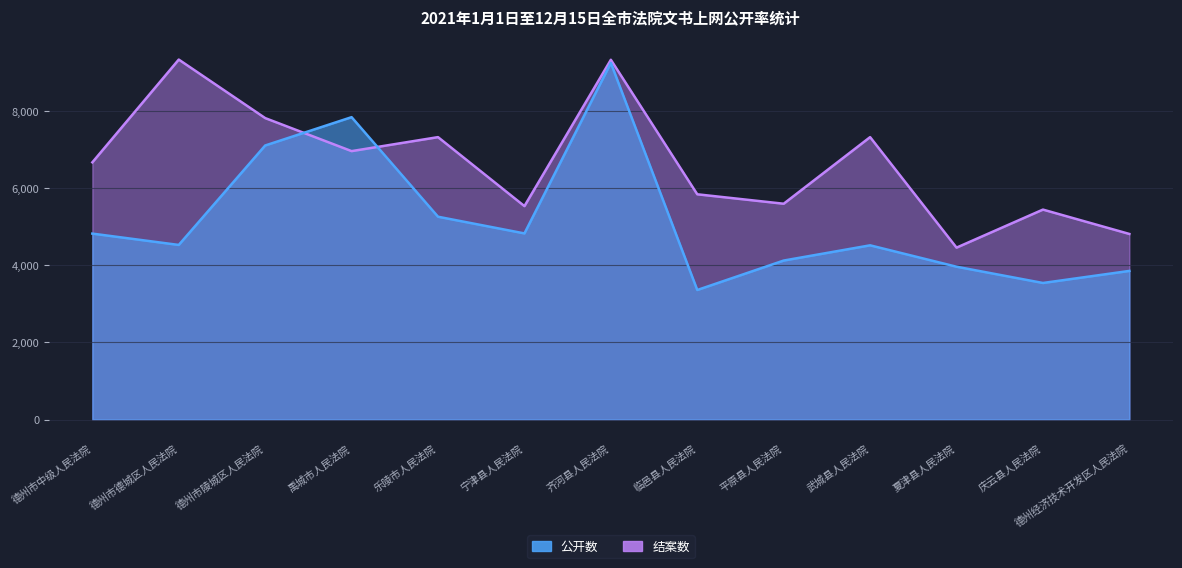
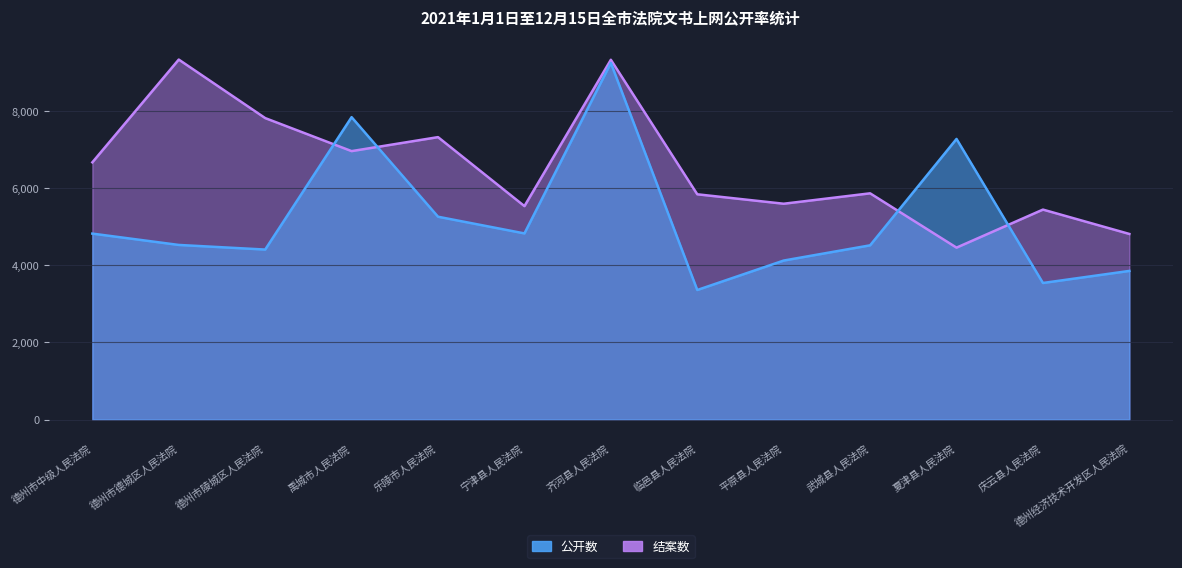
公开数, 德州市陵城区人民法院: 7,100 -> 4,400
结案数, 武城县人民法院: 7,300 -> 5,900
公开数, 夏津县人民法院: 4,000 -> 7,300
